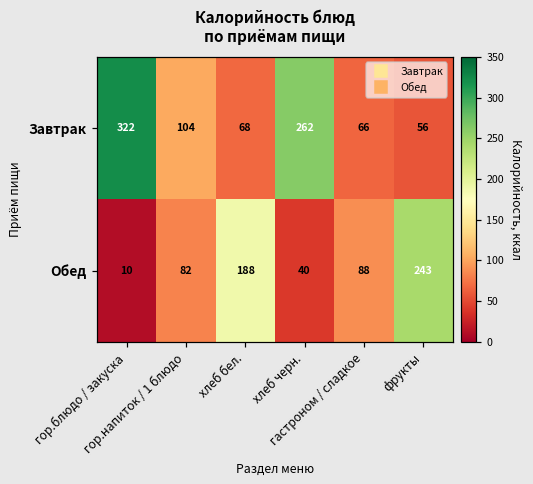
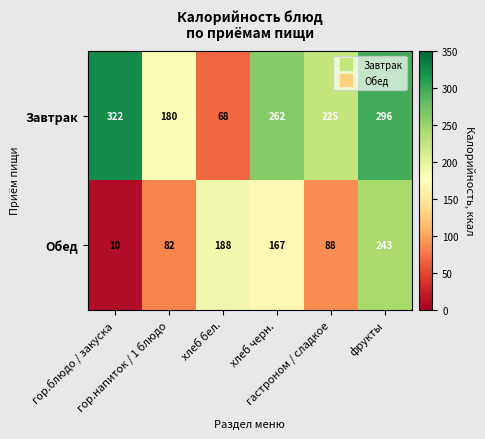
Завтрак, гор.напиток / 1 блюдо: 104 -> 180
Завтрак, гастроном / сладкое: 66 -> 225
Завтрак, фрукты: 56 -> 296
Обед, хлеб черн.: 40 -> 167
